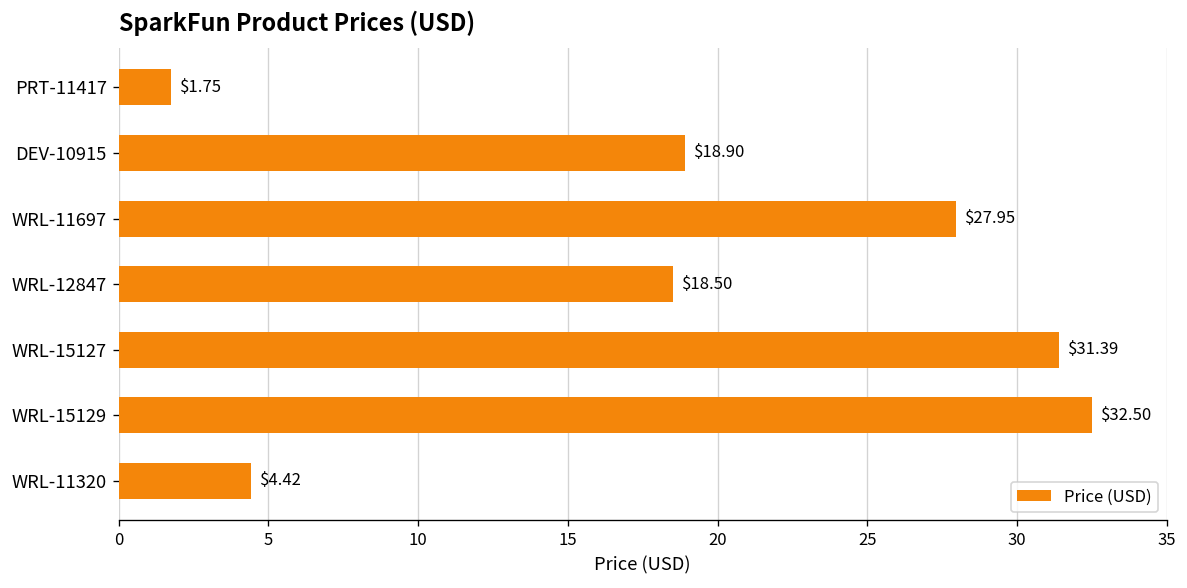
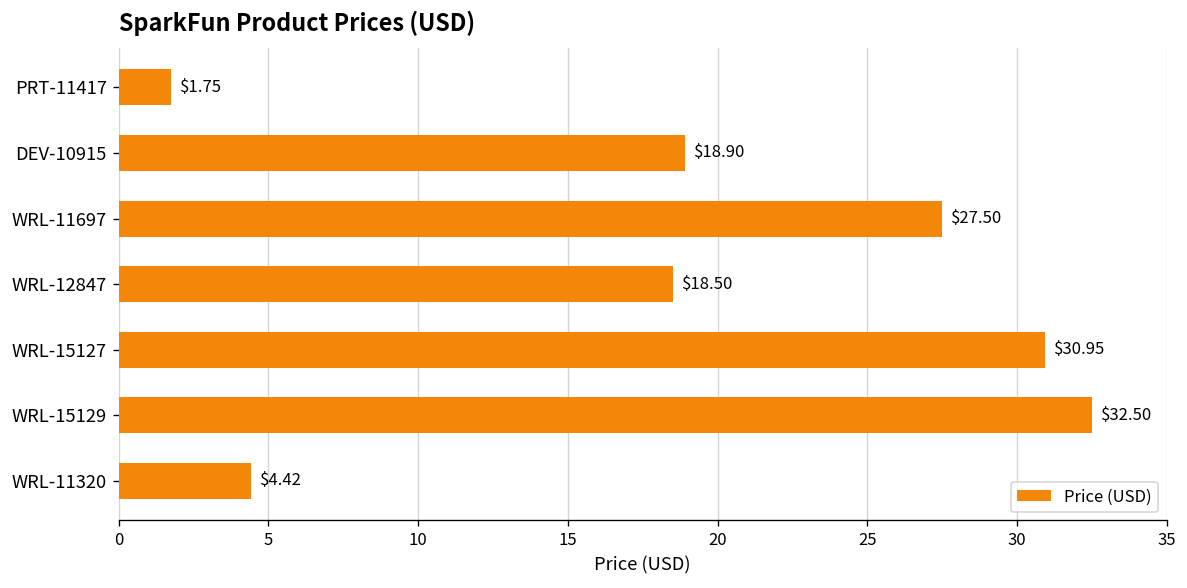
WRL-11697: $27.95 -> $27.50
WRL-15127: $31.39 -> $30.95
